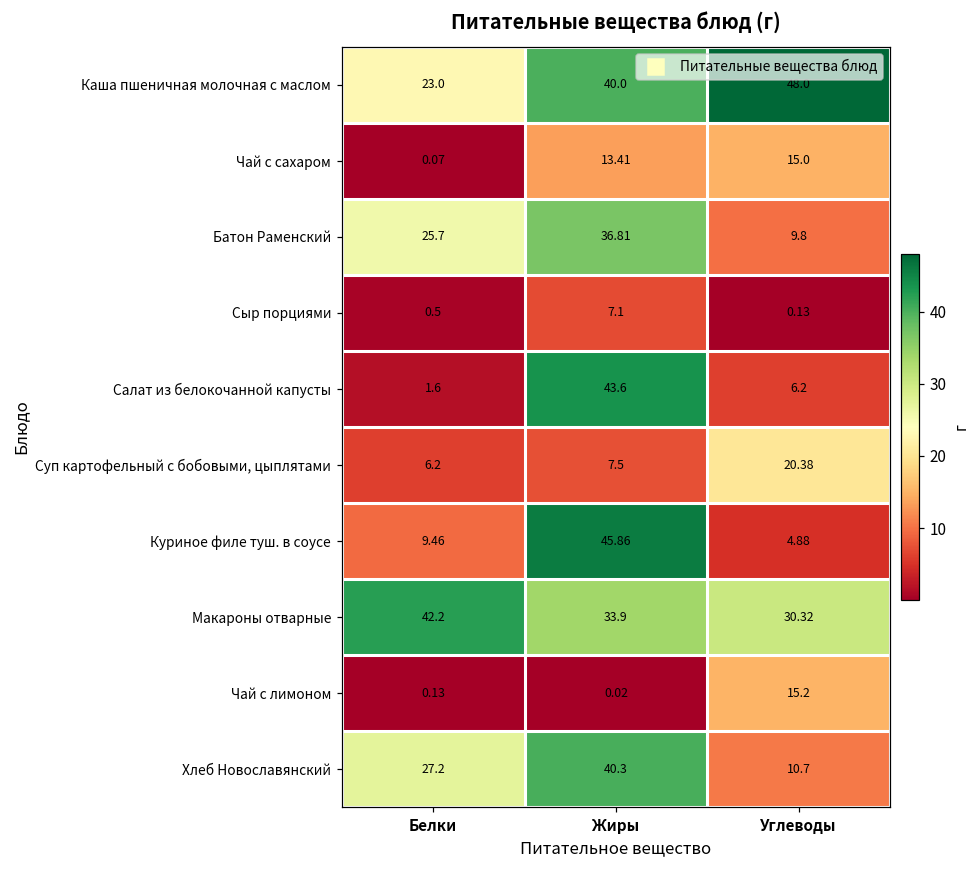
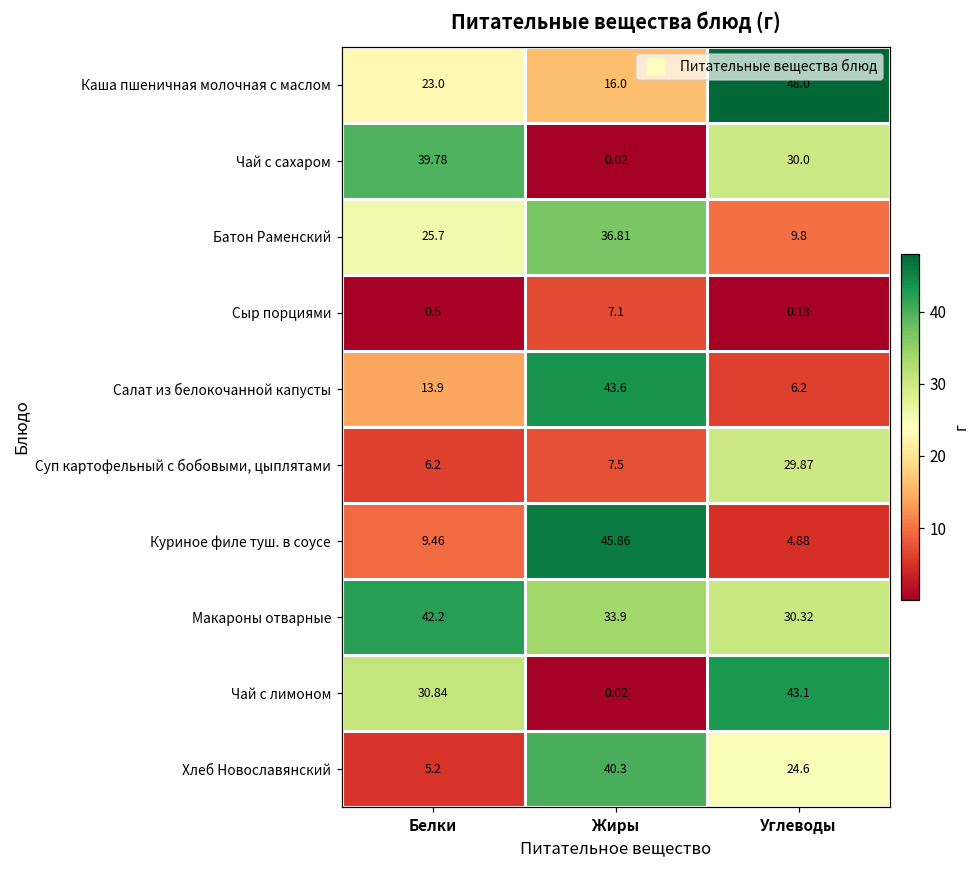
Каша пшеничная молочная с маслом, Жиры: 40.0 -> 16.0
Чай с сахаром, Белки: 0.07 -> 39.78
Чай с сахаром, Жиры: 13.41 -> 0.02
Чай с сахаром, Углеводы: 15.0 -> 30.0
Салат из белокочанной капусты, Белки: 1.6 -> 13.9
Суп картофельный с бобовыми, цыплятами, Углеводы: 20.38 -> 29.87
Чай с лимоном, Белки: 0.13 -> 30.84
Чай с лимоном, Углеводы: 15.2 -> 43.1
Хлеб Новославянский, Белки: 27.2 -> 5.2
Хлеб Новославянский, Углеводы: 10.7 -> 24.6
